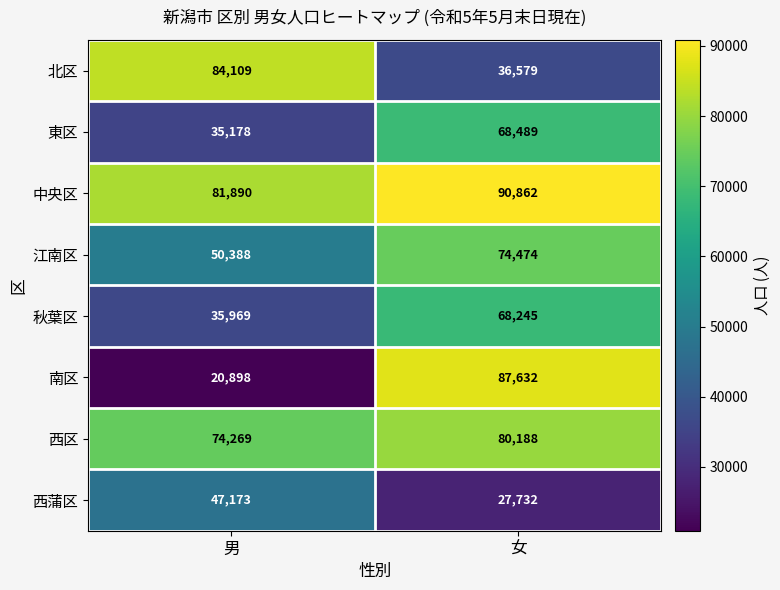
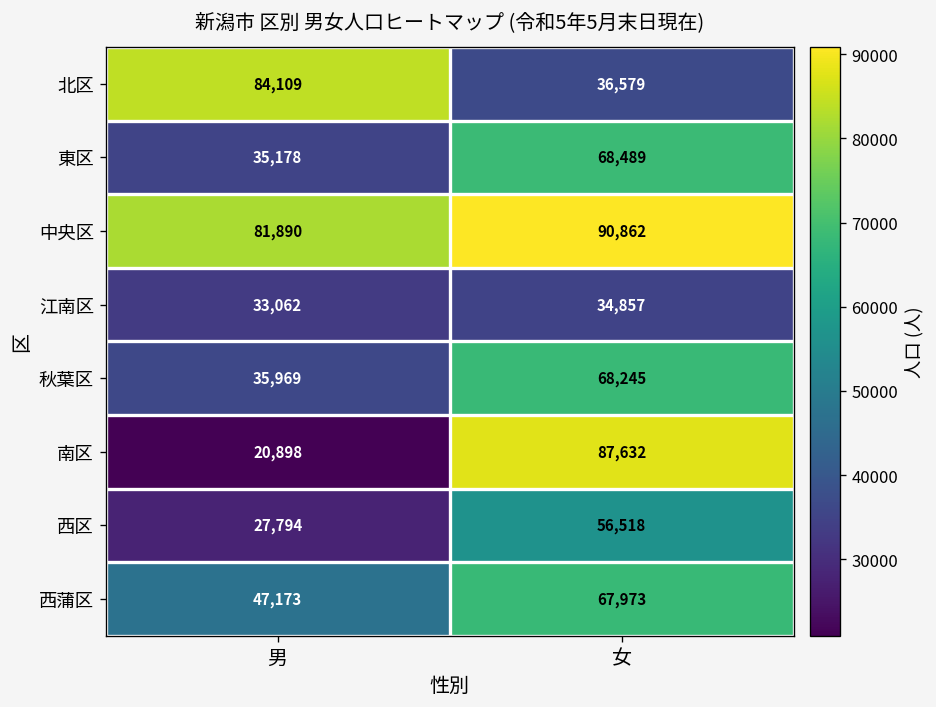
江南区, 男: 50,388 -> 33,062
江南区, 女: 74,474 -> 34,857
西区, 男: 74,269 -> 27,794
西区, 女: 80,188 -> 56,518
西蒲区, 女: 27,732 -> 67,973
